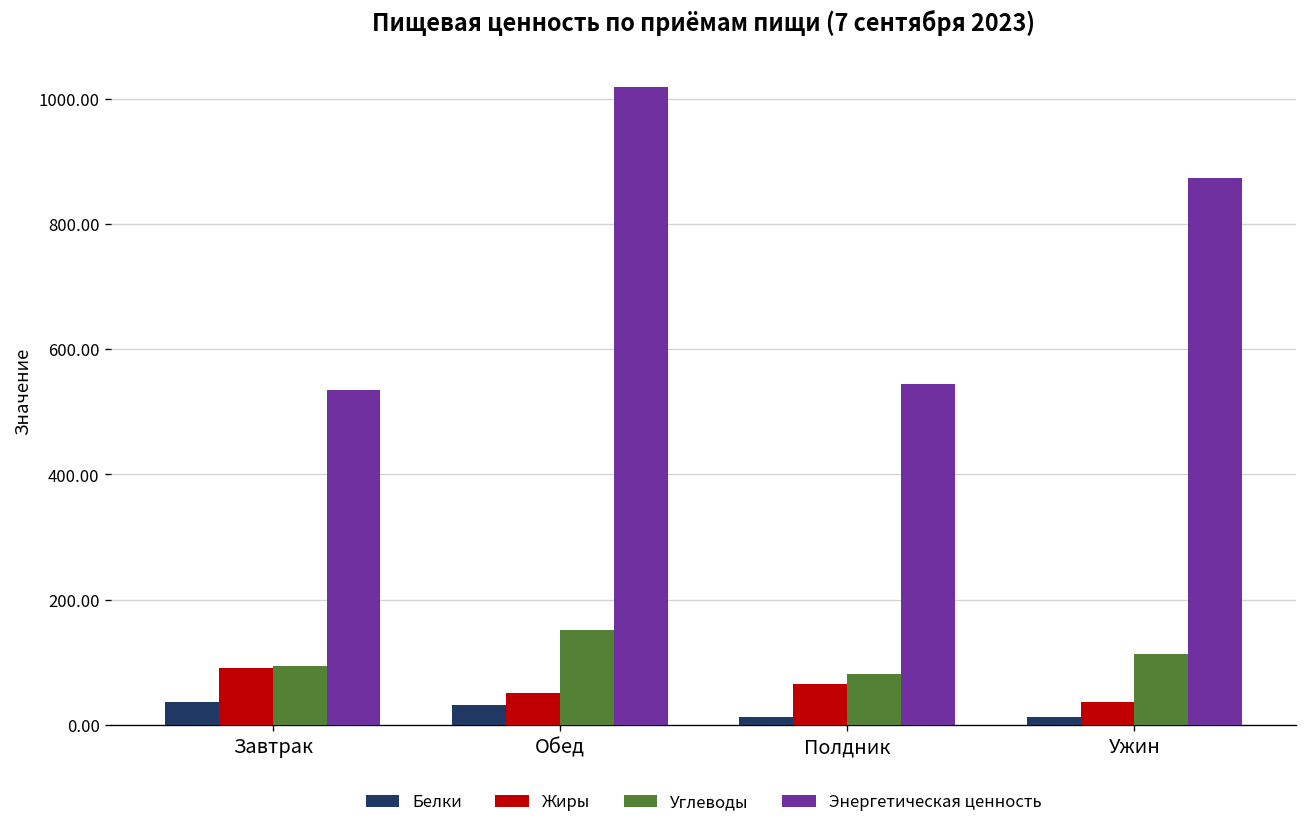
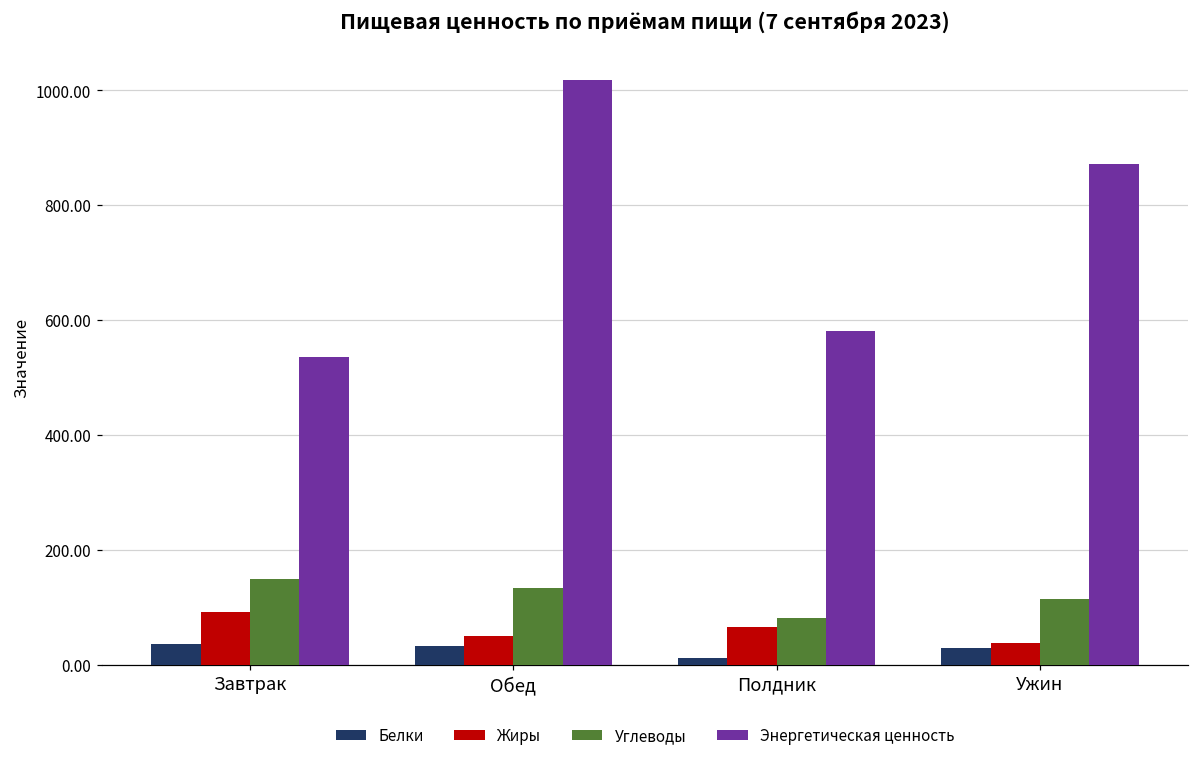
Углеводы, Завтрак: 90 -> 150
Углеводы, Обед: 150 -> 130
Энергетическая ценность, Полдник: 540 -> 580
Белки, Ужин: 10 -> 30
